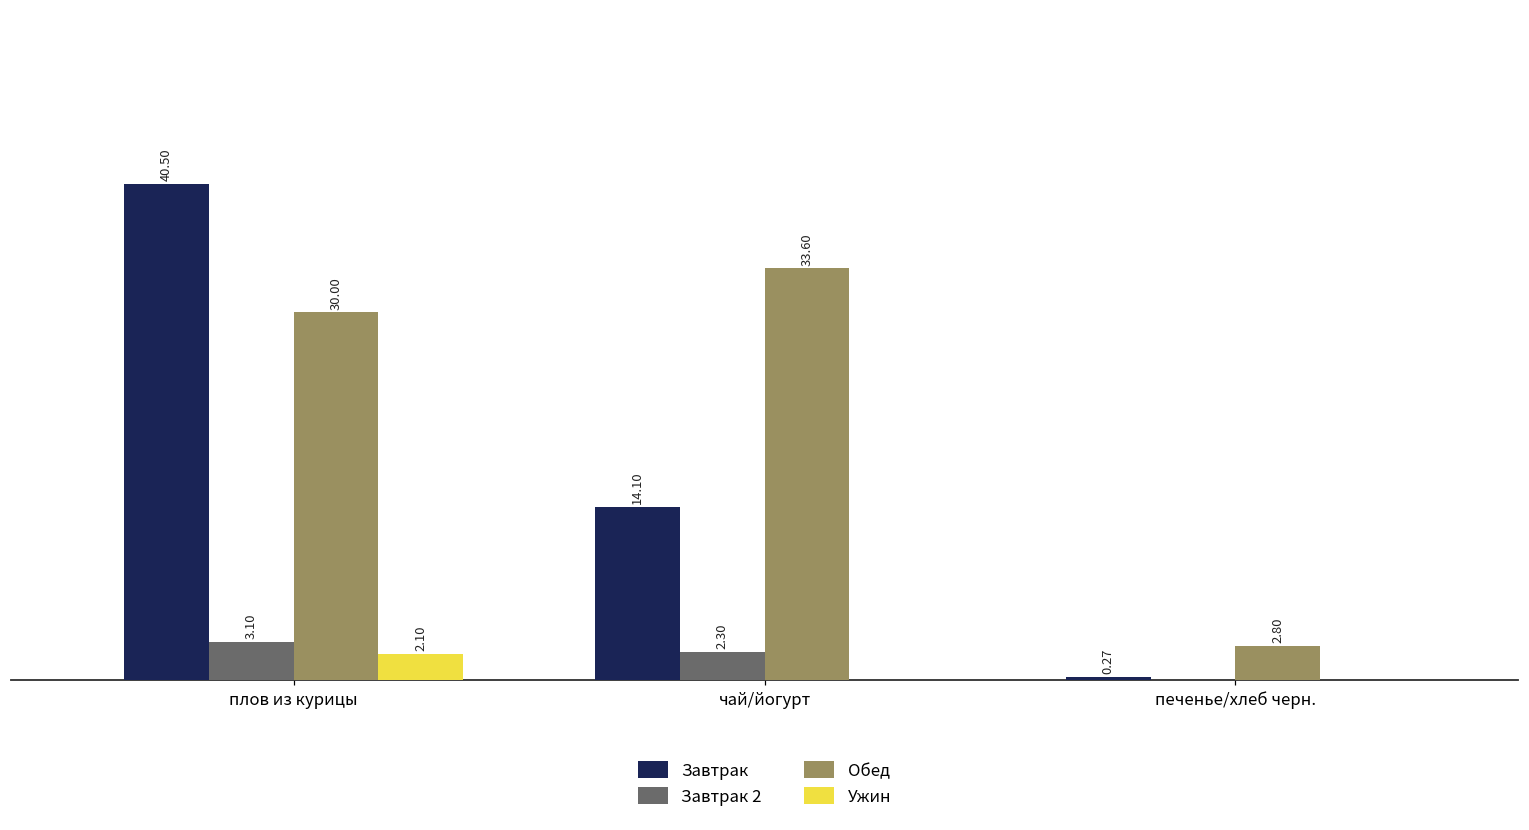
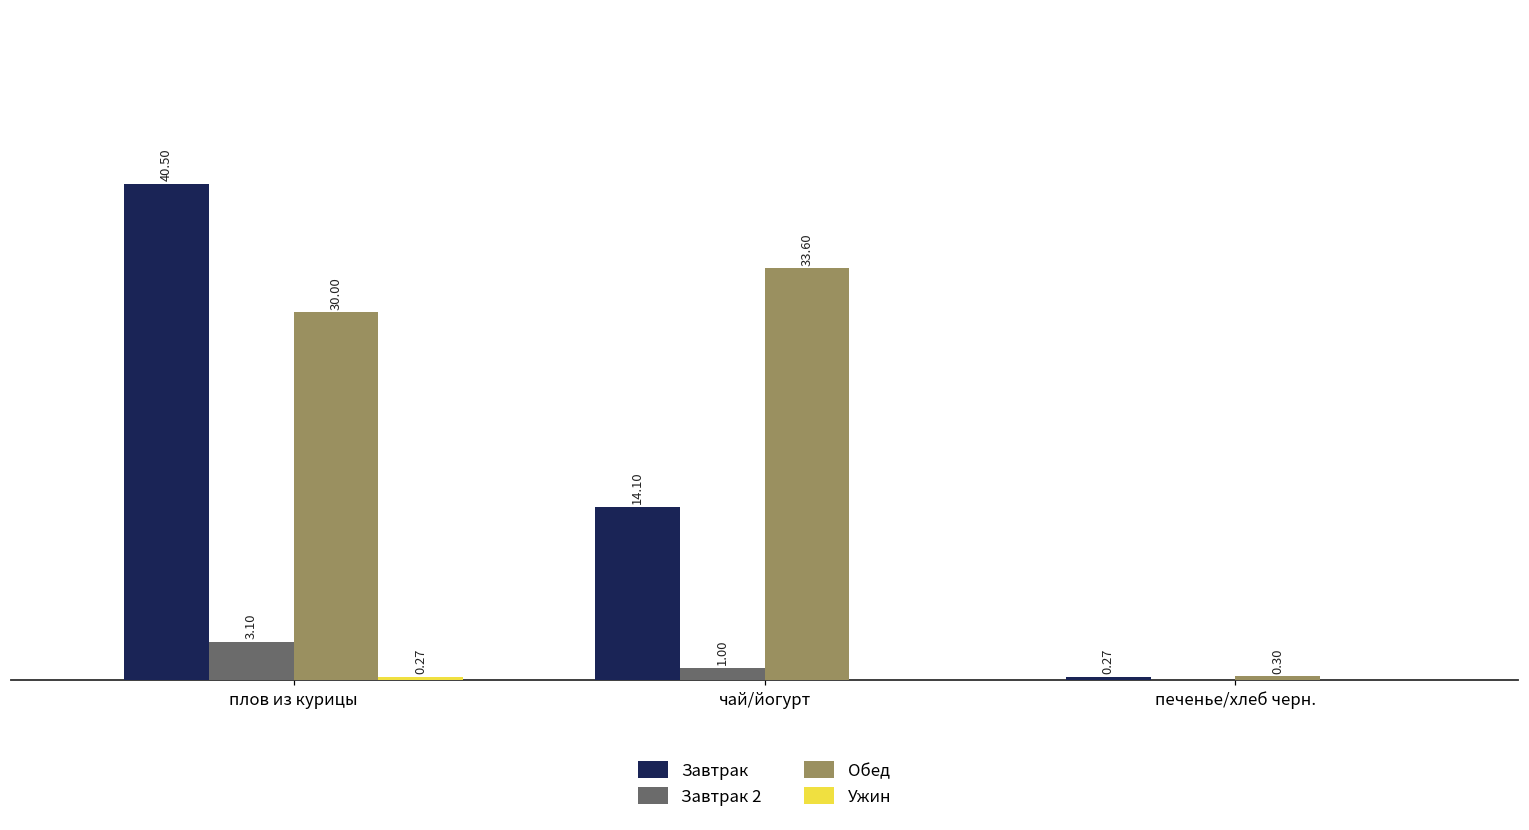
Ужин, плов из курицы: 2.10 -> 0.27
Завтрак 2, чай/йогурт: 2.30 -> 1.00
Обед, печенье/хлеб черн.: 2.80 -> 0.30
